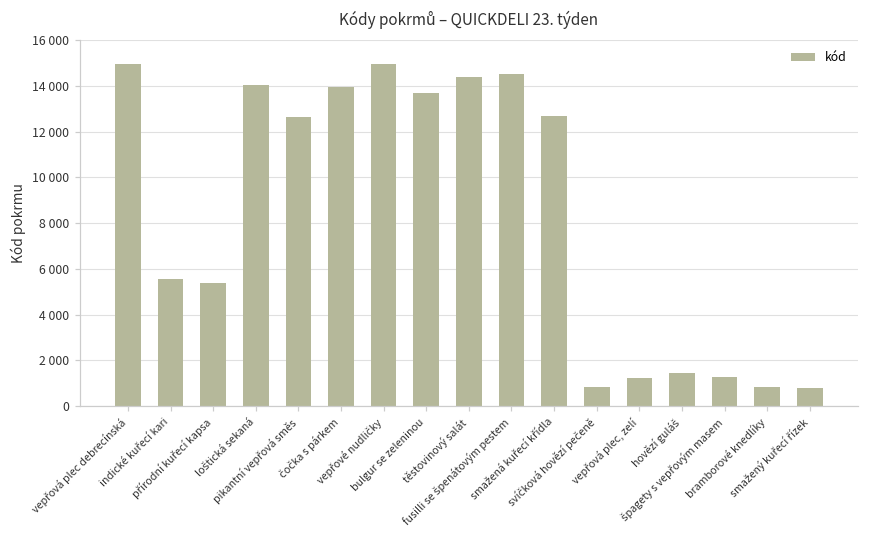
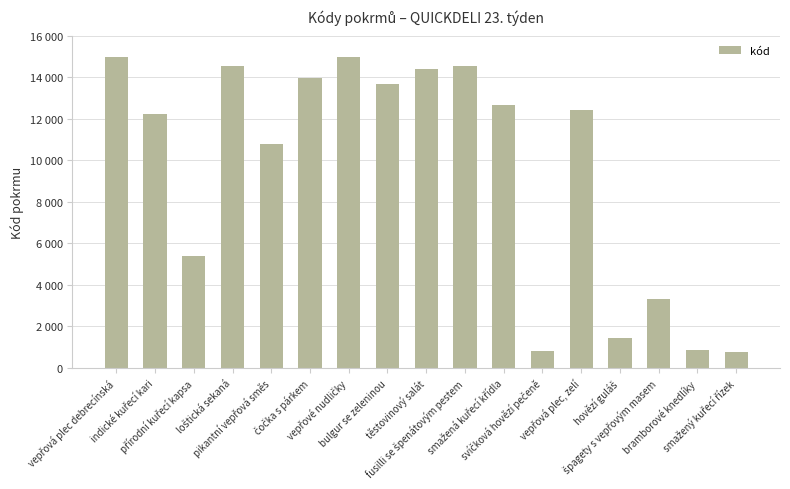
indické kuřecí kari: 5600 -> 12200
loštická sekaná: 14100 -> 14500
pikantní vepřová směs: 12700 -> 10800
vepřová plec, zelí: 1200 -> 12400
špagety s vepřovým masem: 1200 -> 3300
